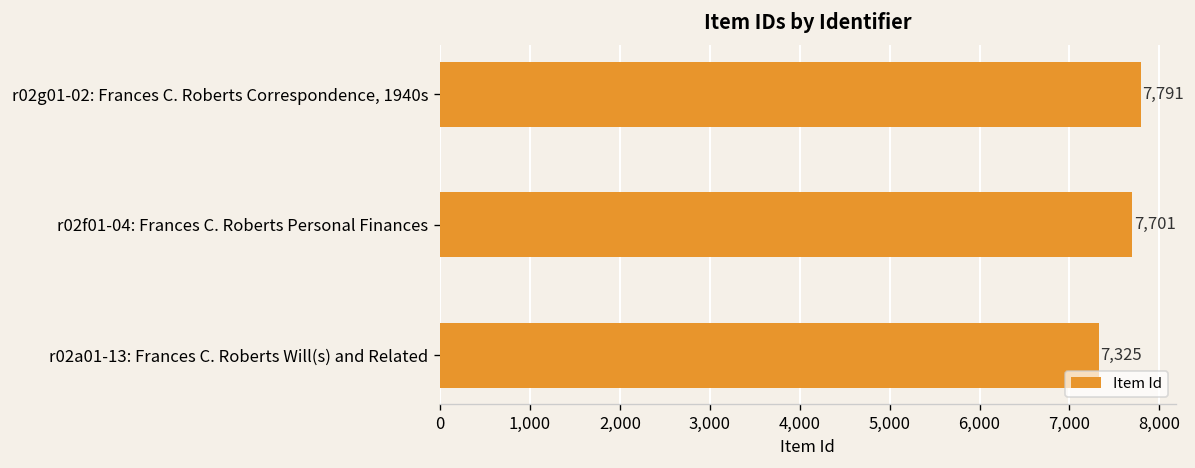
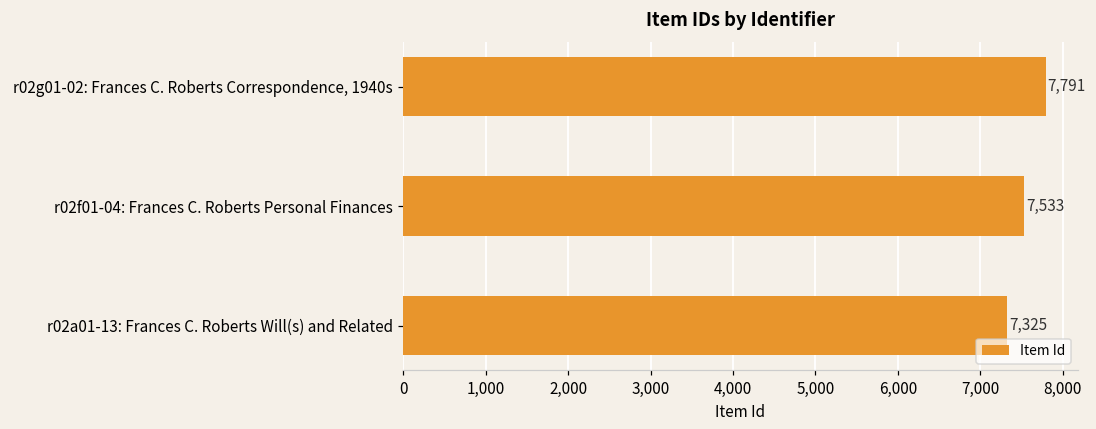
r02f01-04: Frances C. Roberts Personal Finances: 7,701 -> 7,533
